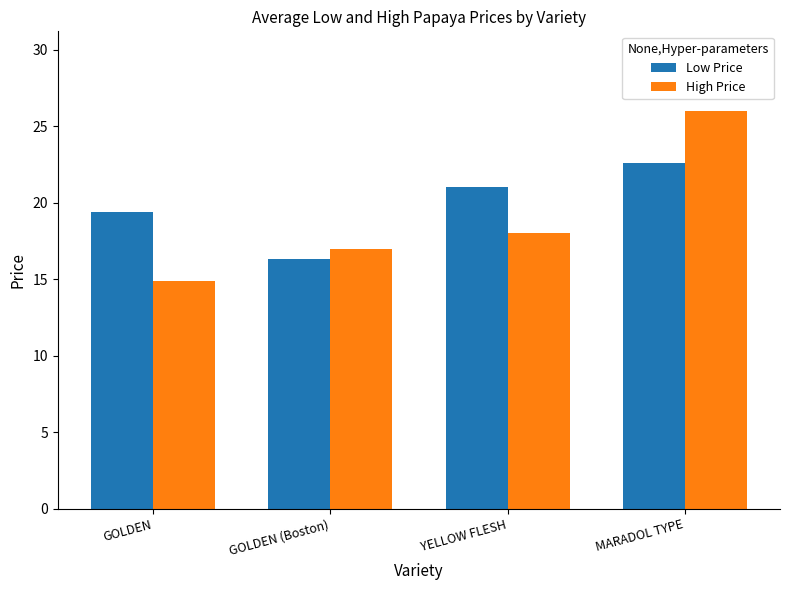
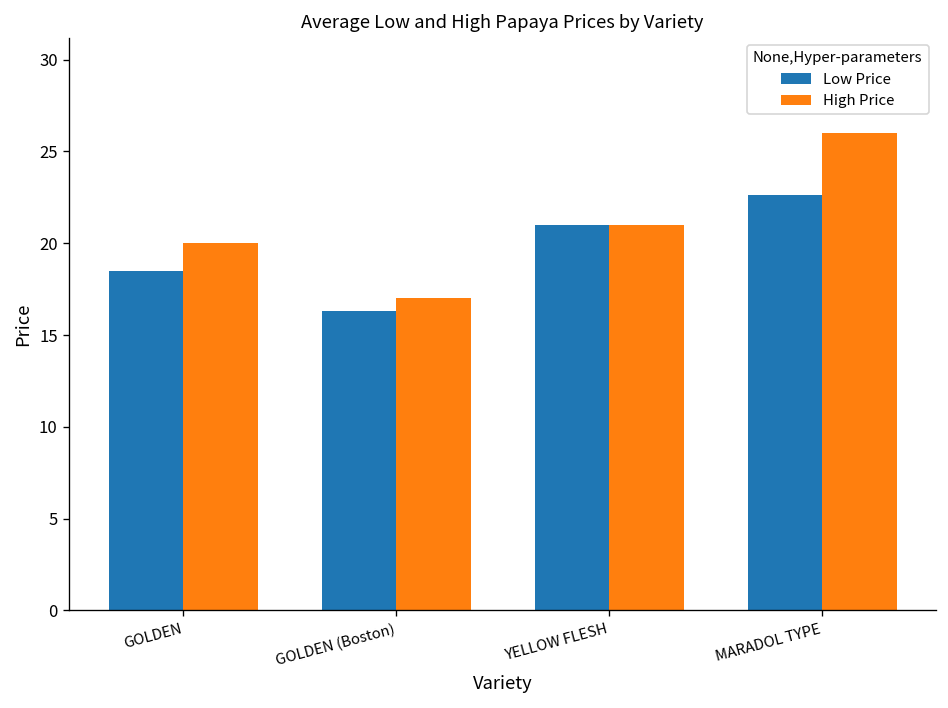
Low Price, GOLDEN: 19.4 -> 18.5
High Price, GOLDEN: 14.9 -> 20.0
High Price, YELLOW FLESH: 18 -> 21
